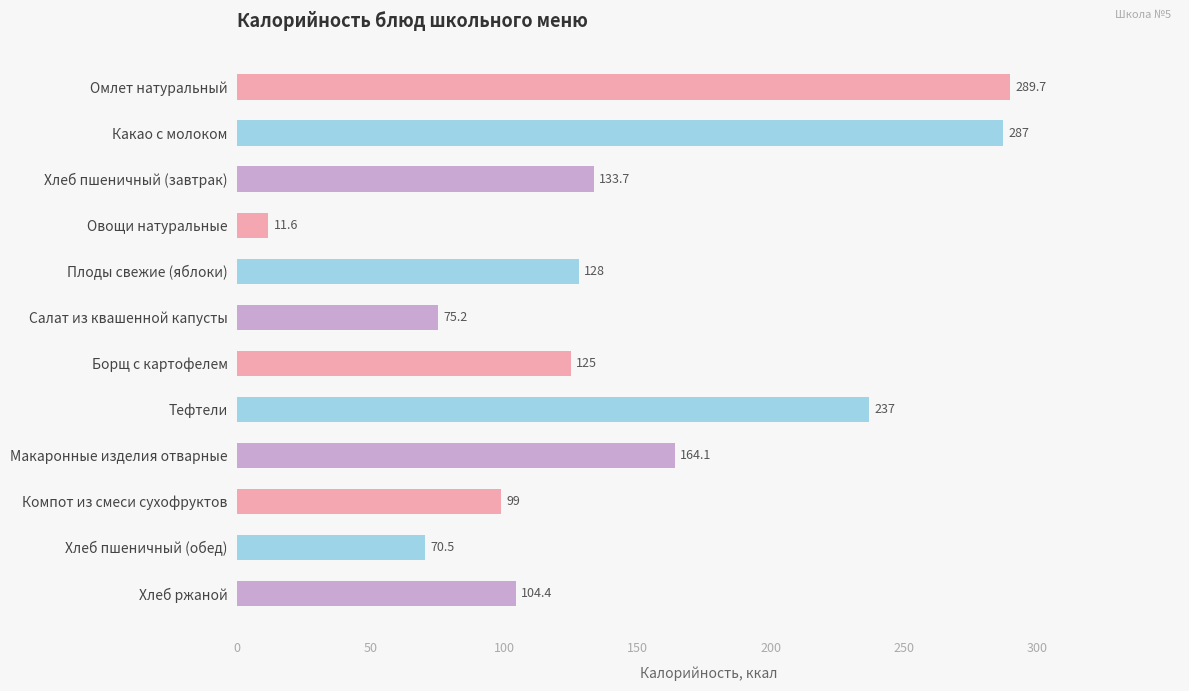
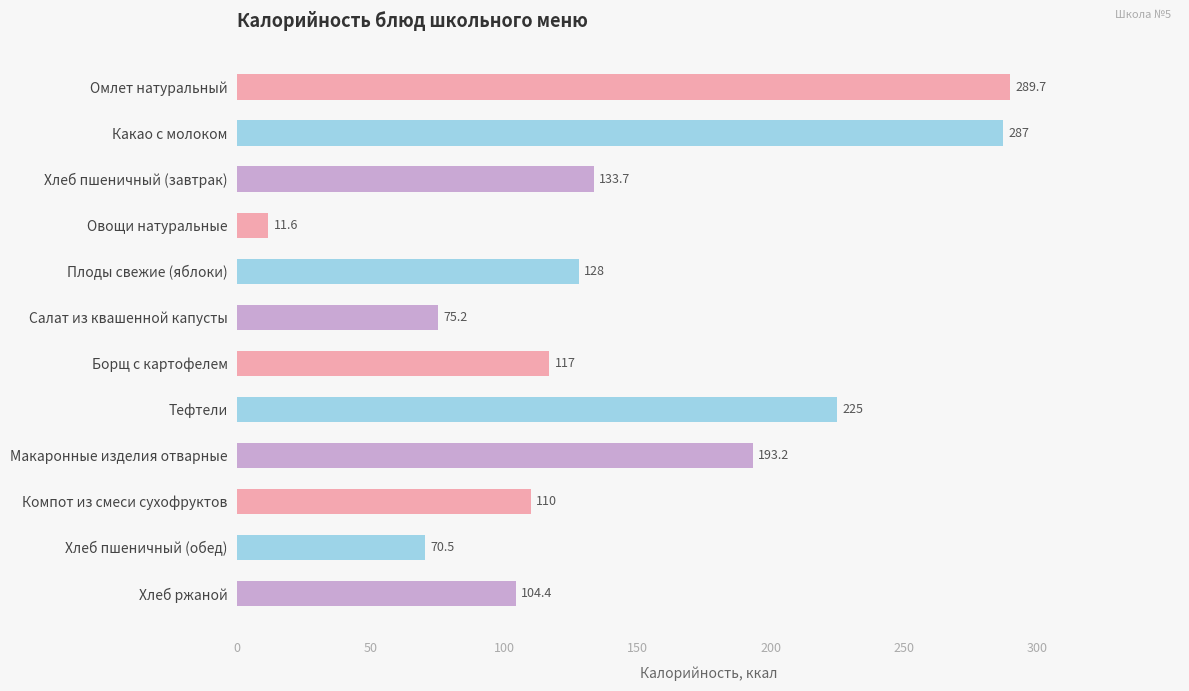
Борщ с картофелем: 125 -> 117
Тефтели: 237 -> 225
Макаронные изделия отварные: 164.1 -> 193.2
Компот из смеси сухофруктов: 99 -> 110
